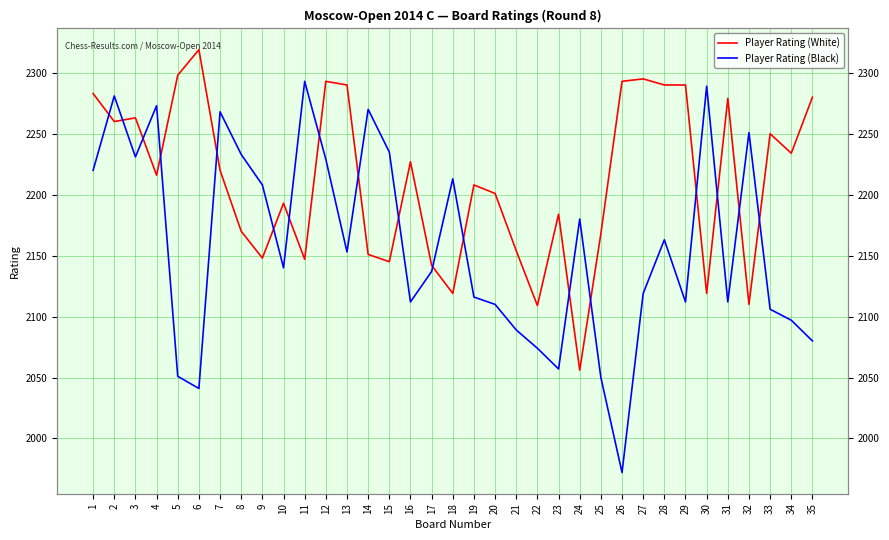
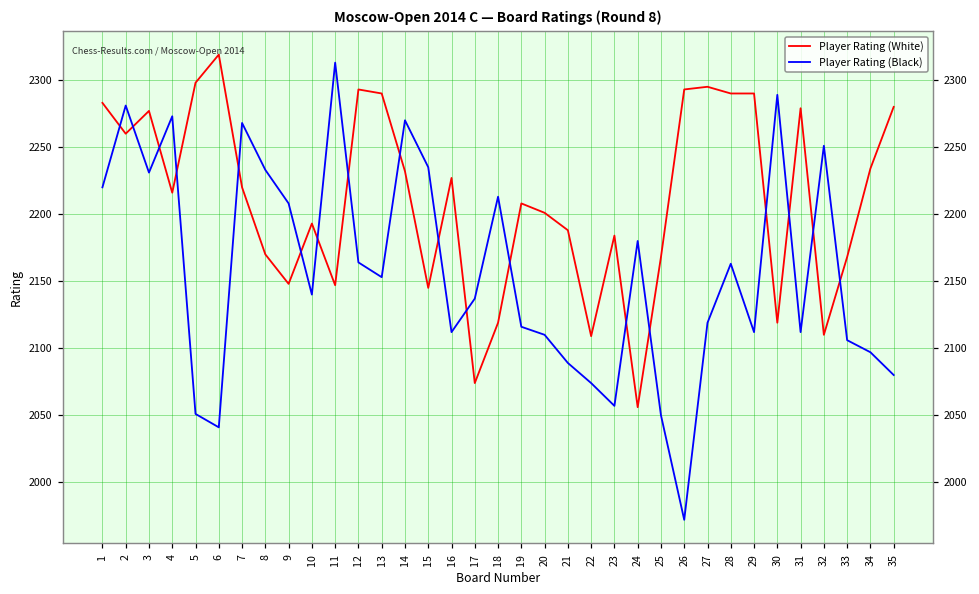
Player Rating (White), 3: 2263 -> 2277
Player Rating (Black), 11: 2293 -> 2313
Player Rating (Black), 12: 2229 -> 2164
Player Rating (White), 14: 2151 -> 2232
Player Rating (White), 17: 2142 -> 2074
Player Rating (White), 21: 2154 -> 2188
Player Rating (White), 33: 2250 -> 2168
